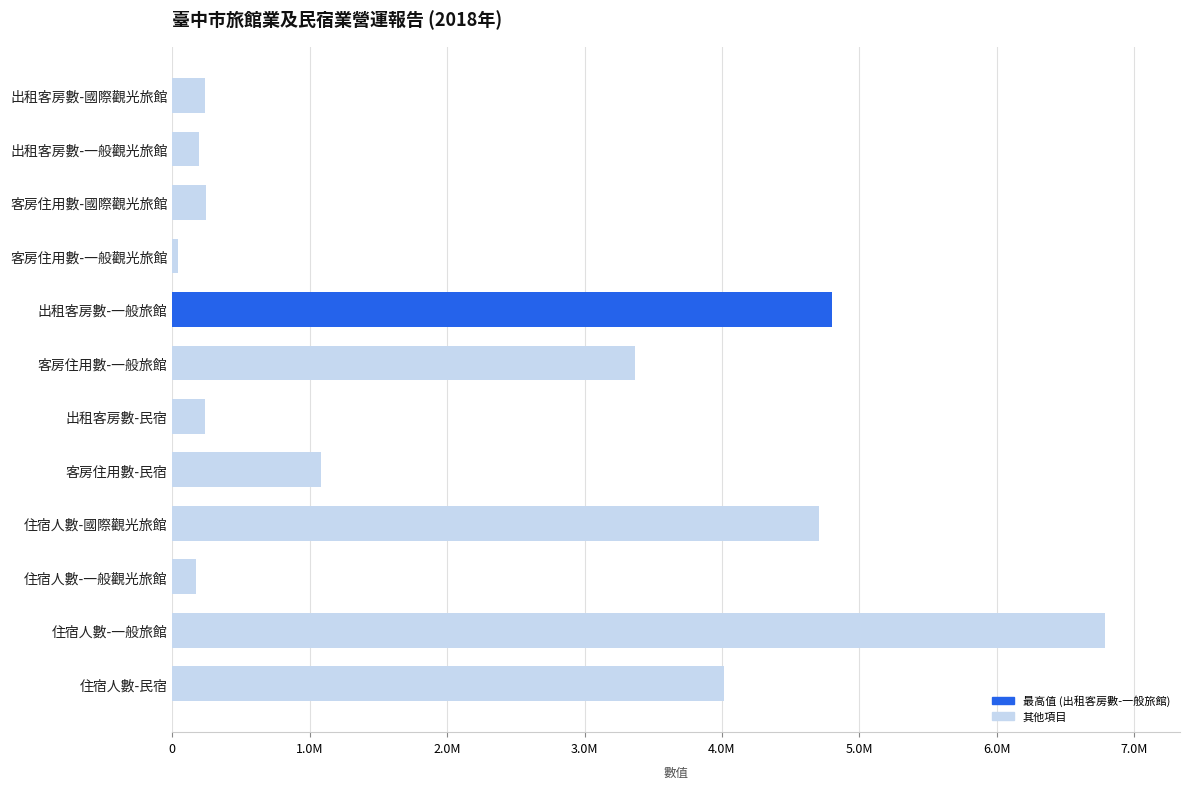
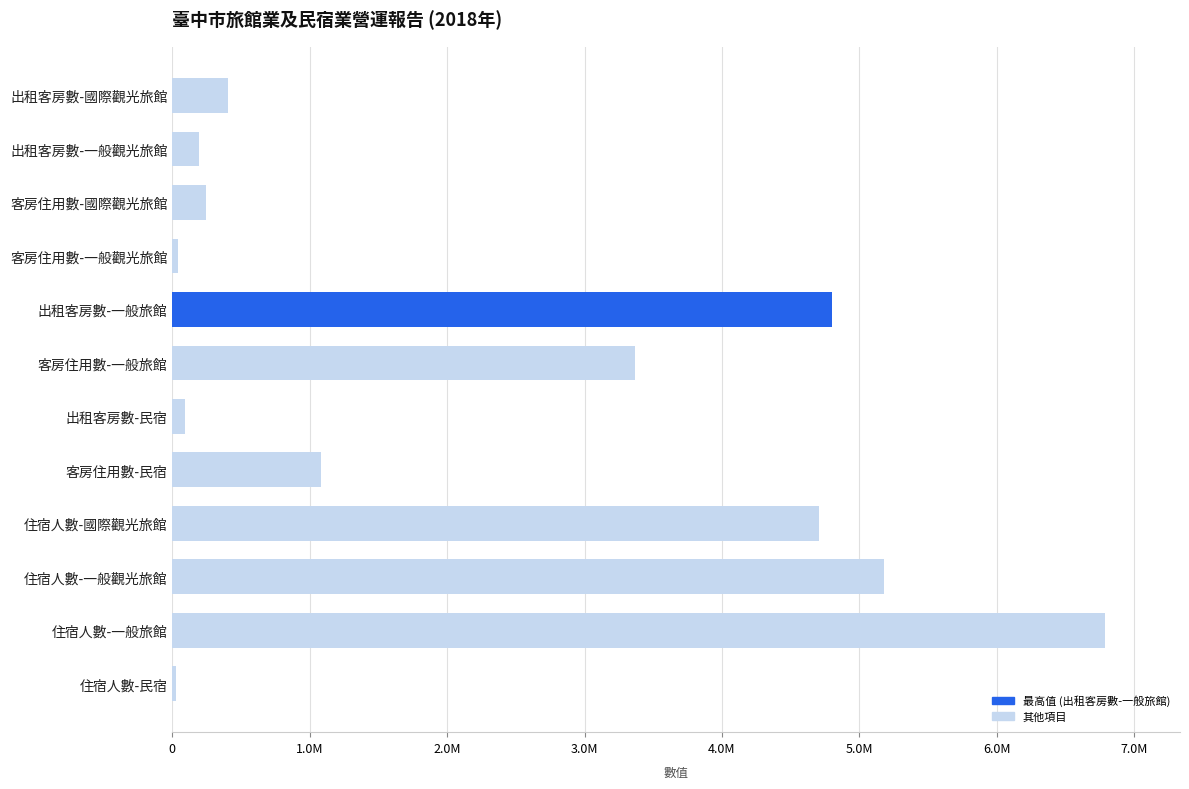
出租客房數-國際觀光旅館: 240000 -> 410000
出租客房數-民宿: 240000 -> 90000
住宿人數-一般觀光旅館: 170000 -> 5180000
住宿人數-民宿: 4010000 -> 30000
